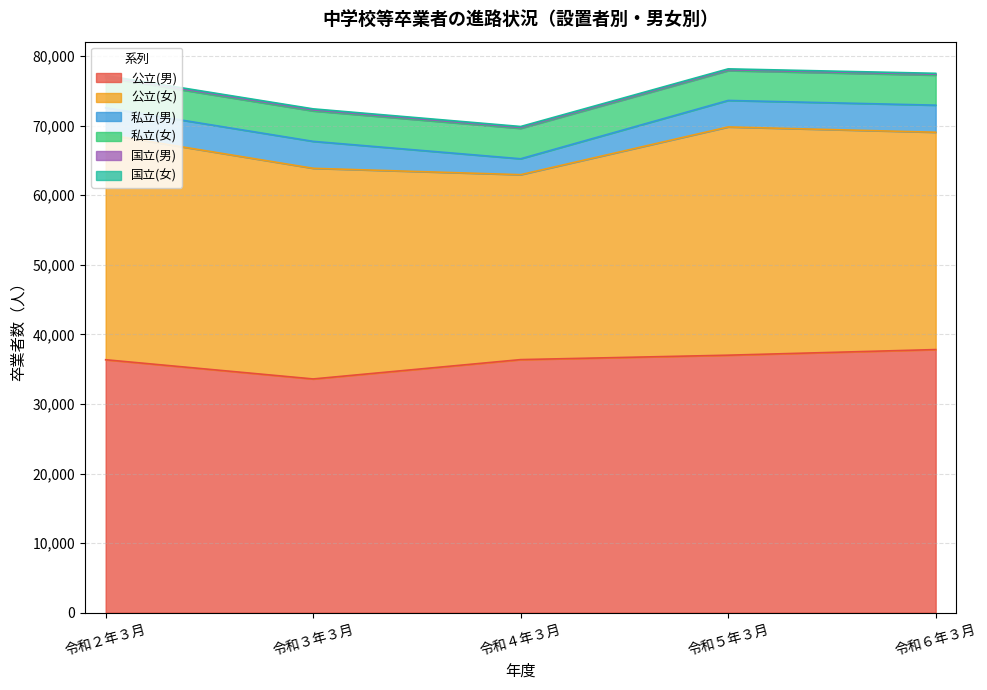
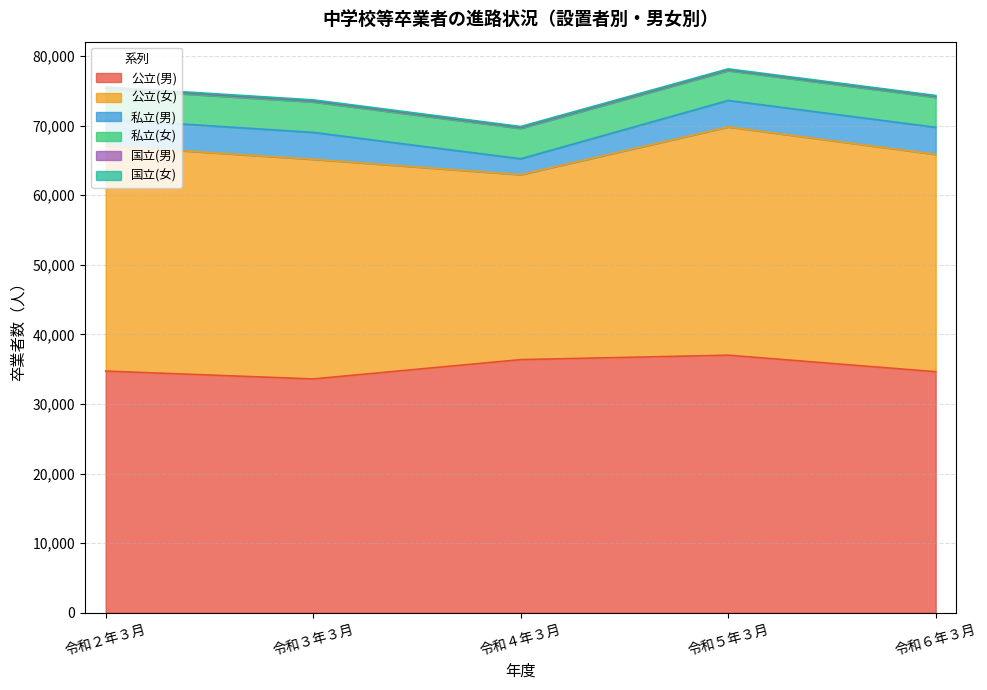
公立(男), 令和２年３月: 36,000 -> 35,000
公立(女), 令和３年３月: 30,000 -> 32,000
公立(男), 令和６年３月: 38,000 -> 35,000
